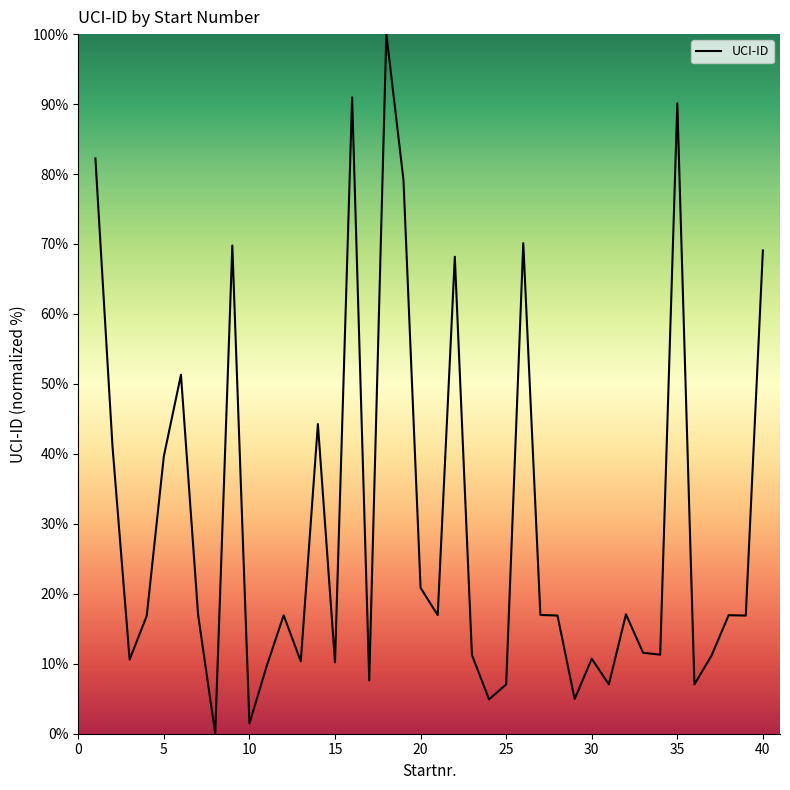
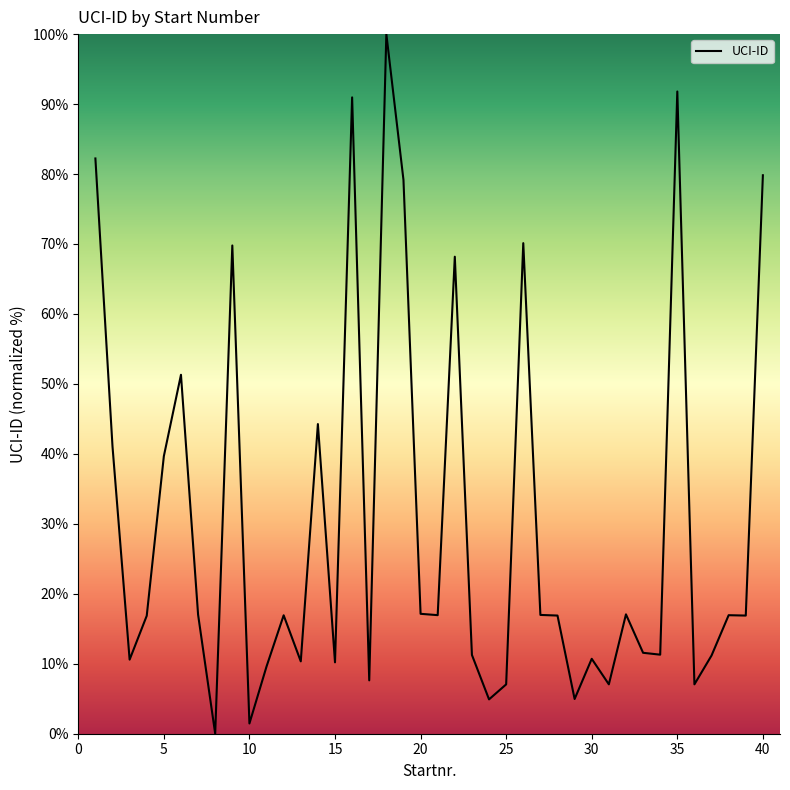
20: 21% -> 17%
35: 90% -> 92%
40: 69% -> 80%
